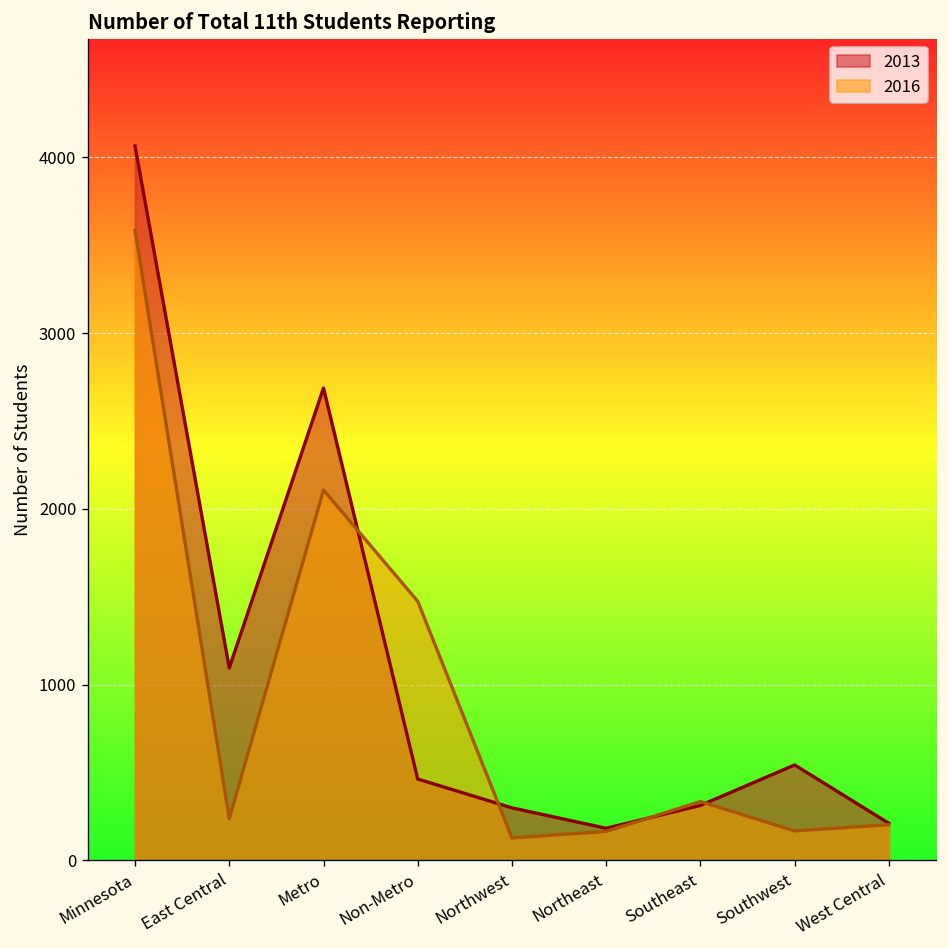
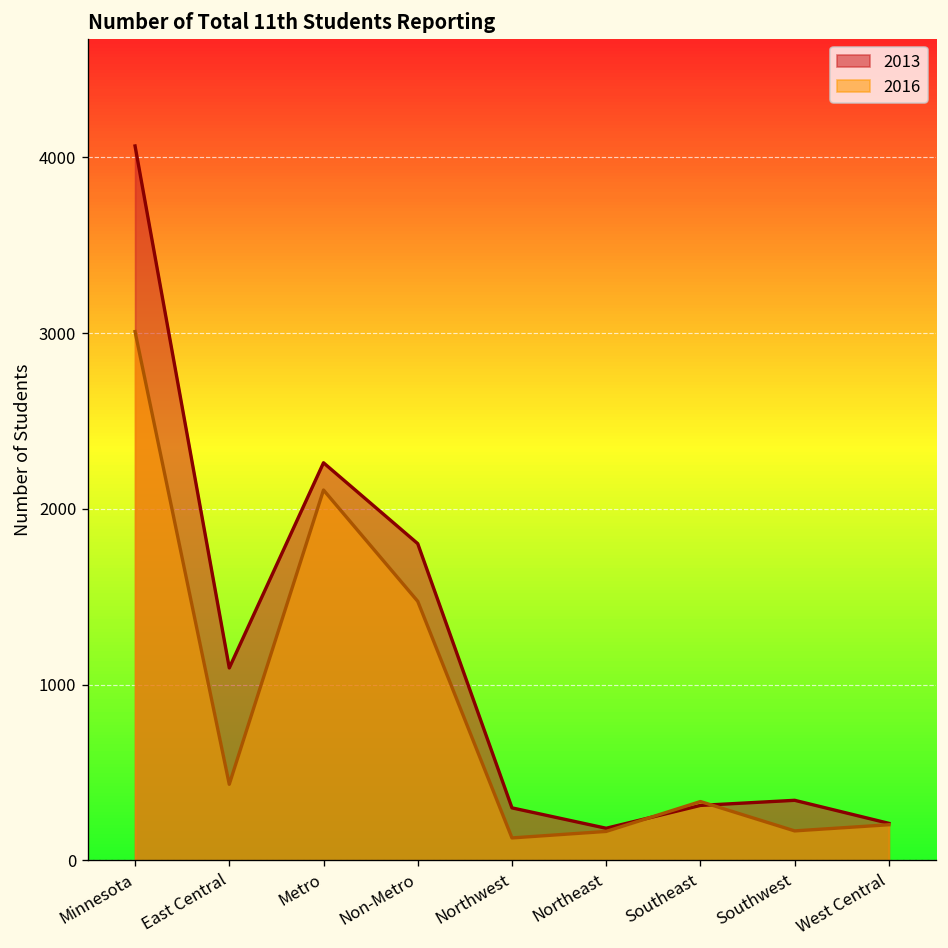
2016, Minnesota: 3580 -> 3010
2016, East Central: 240 -> 430
2013, Metro: 2690 -> 2260
2013, Non-Metro: 460 -> 1800
2013, Southwest: 540 -> 340
